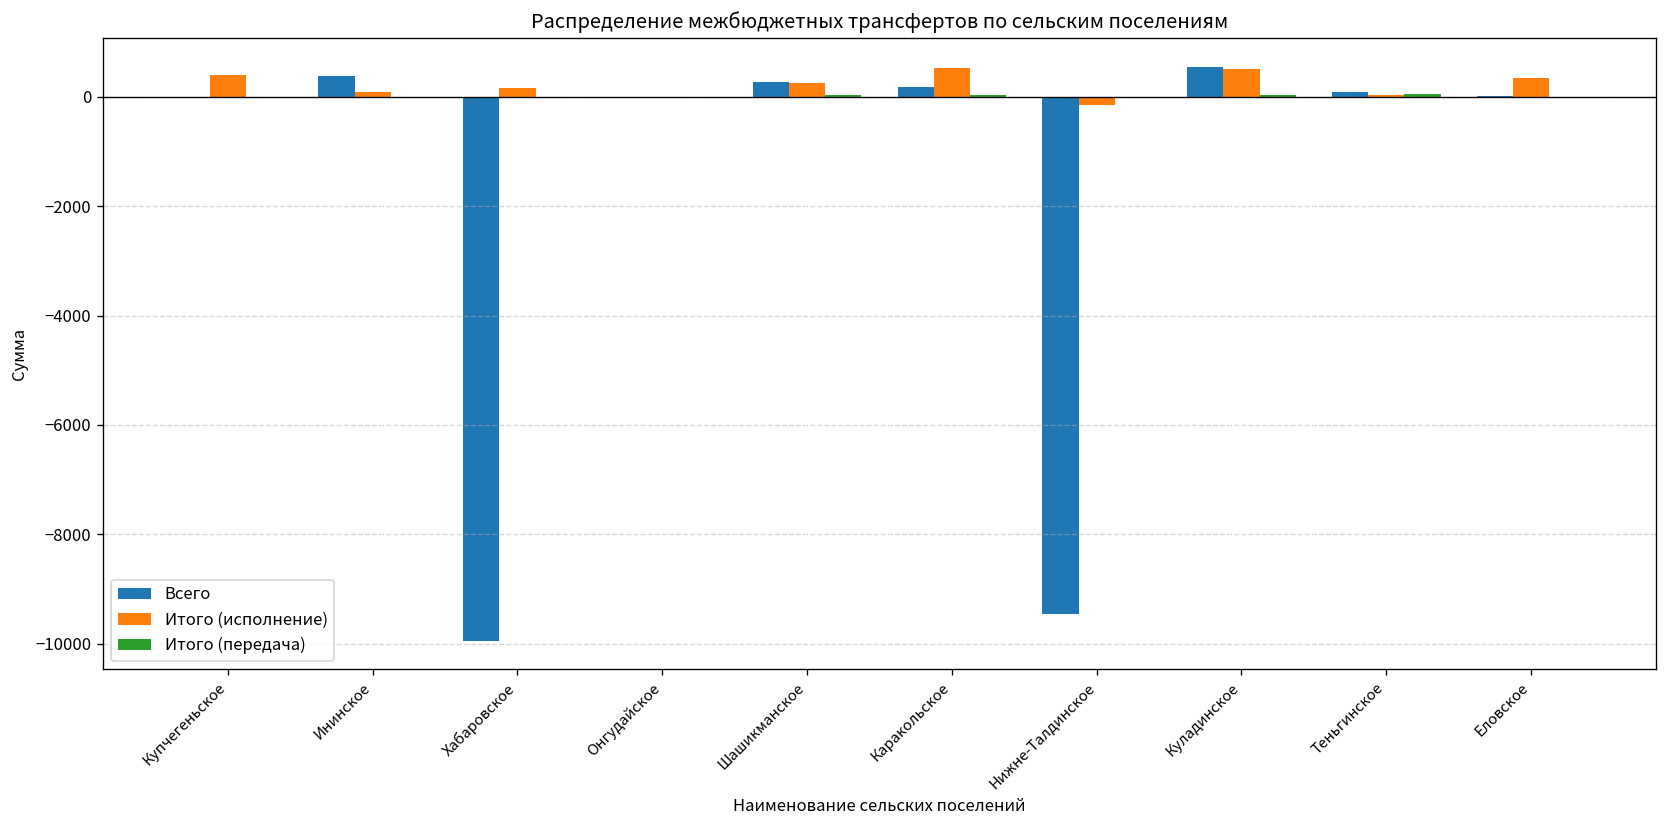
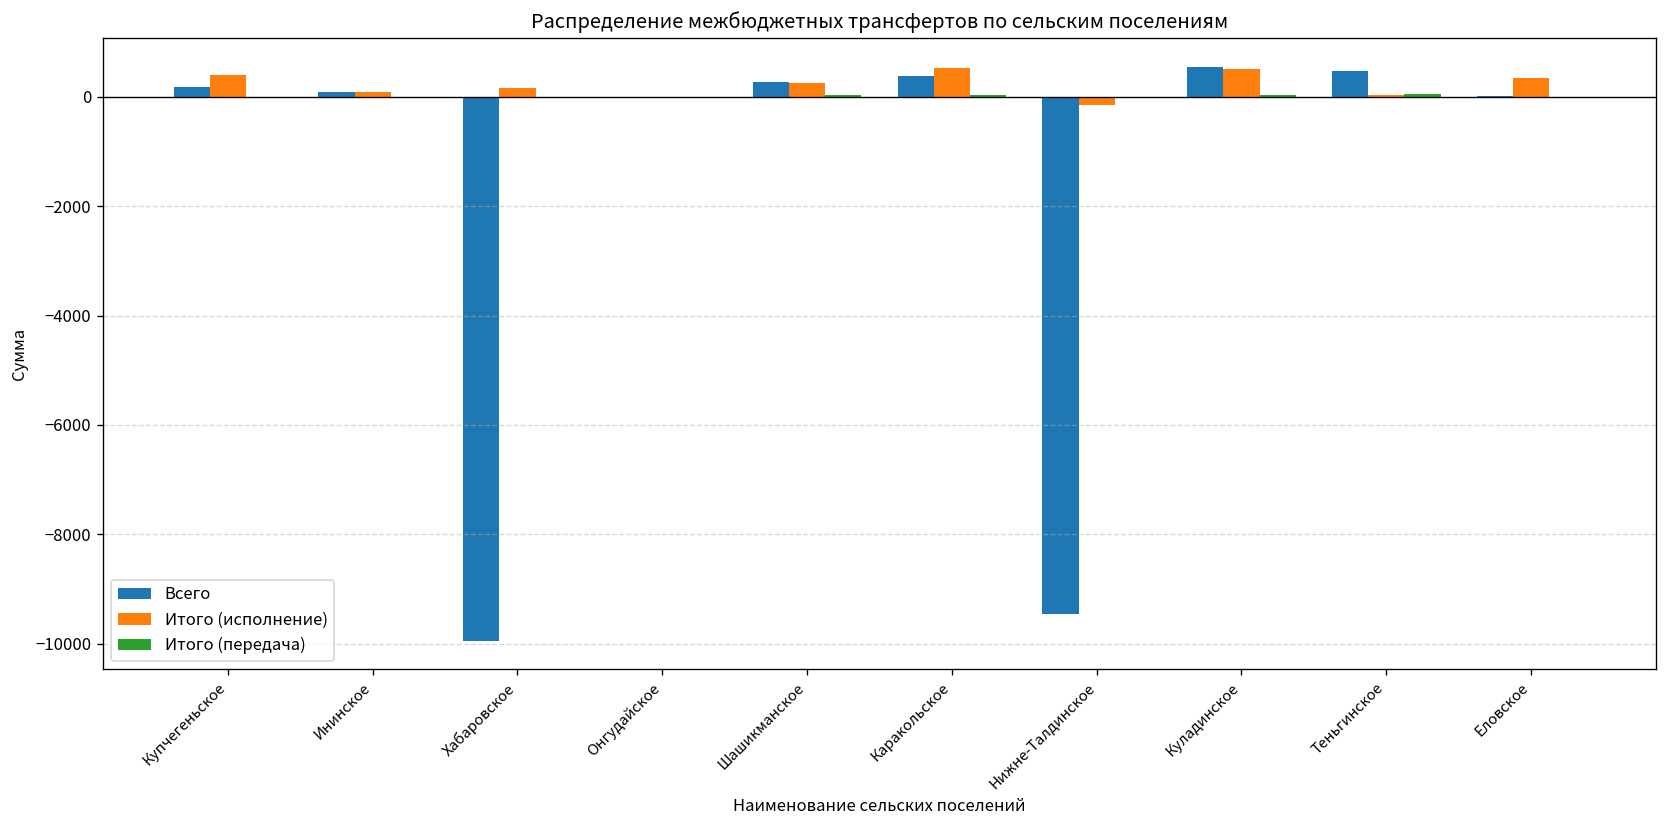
Всего, Купчегеньское: 0 -> 200
Всего, Ининское: 400 -> 100
Всего, Каракольское: 200 -> 400
Всего, Теньгинское: 100 -> 500
